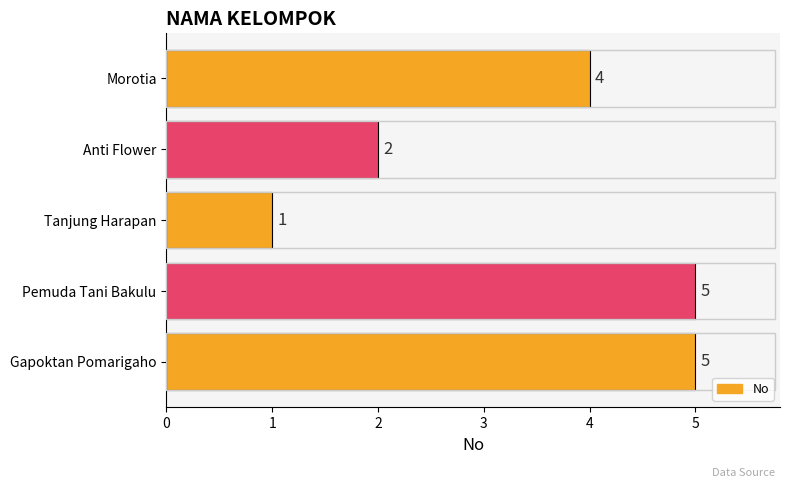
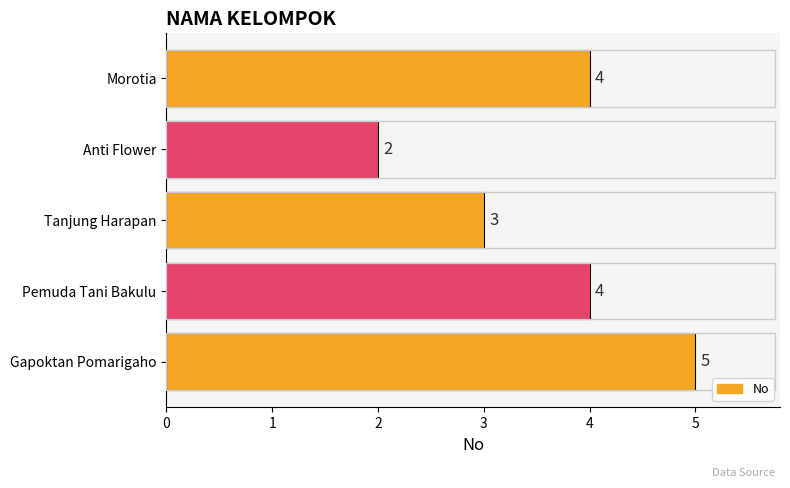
Tanjung Harapan: 1 -> 3
Pemuda Tani Bakulu: 5 -> 4
